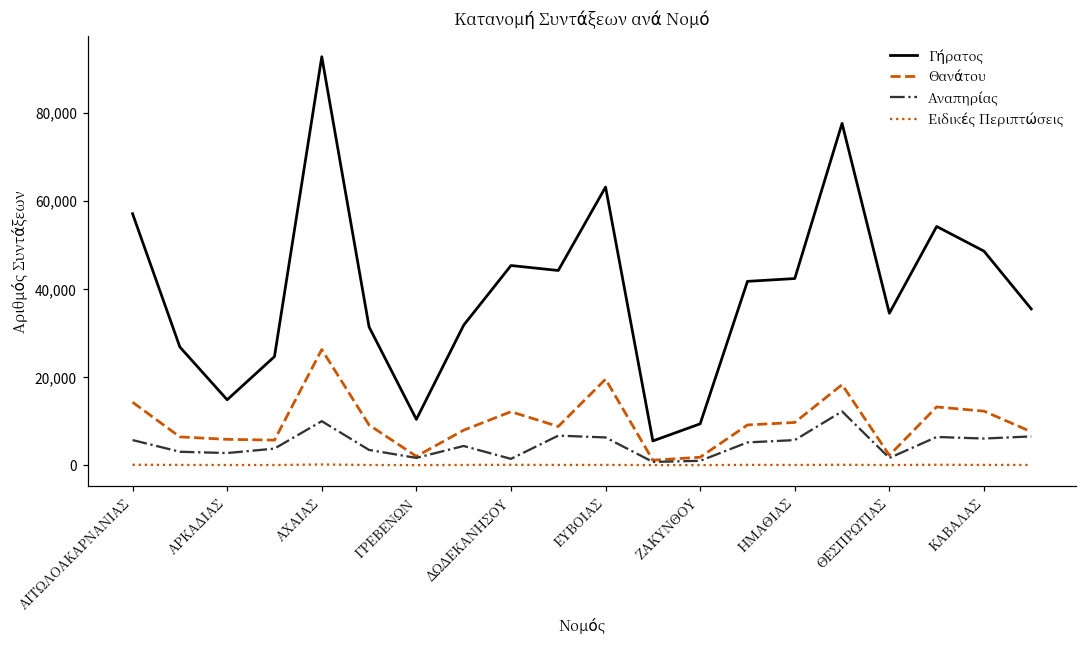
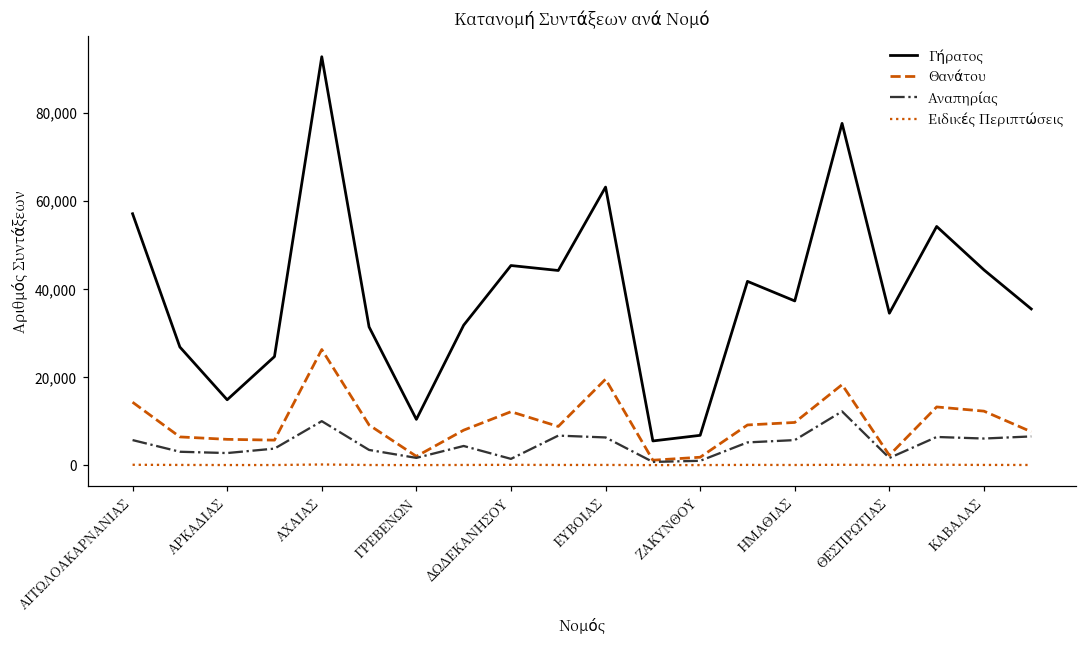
Γήρατος, ΖΑΚΥΝΘΟΥ: 9,000 -> 7,000
Γήρατος, ΗΜΑΘΙΑΣ: 42,000 -> 37,000
Γήρατος, ΚΑΒΑΛΑΣ: 49,000 -> 44,000
